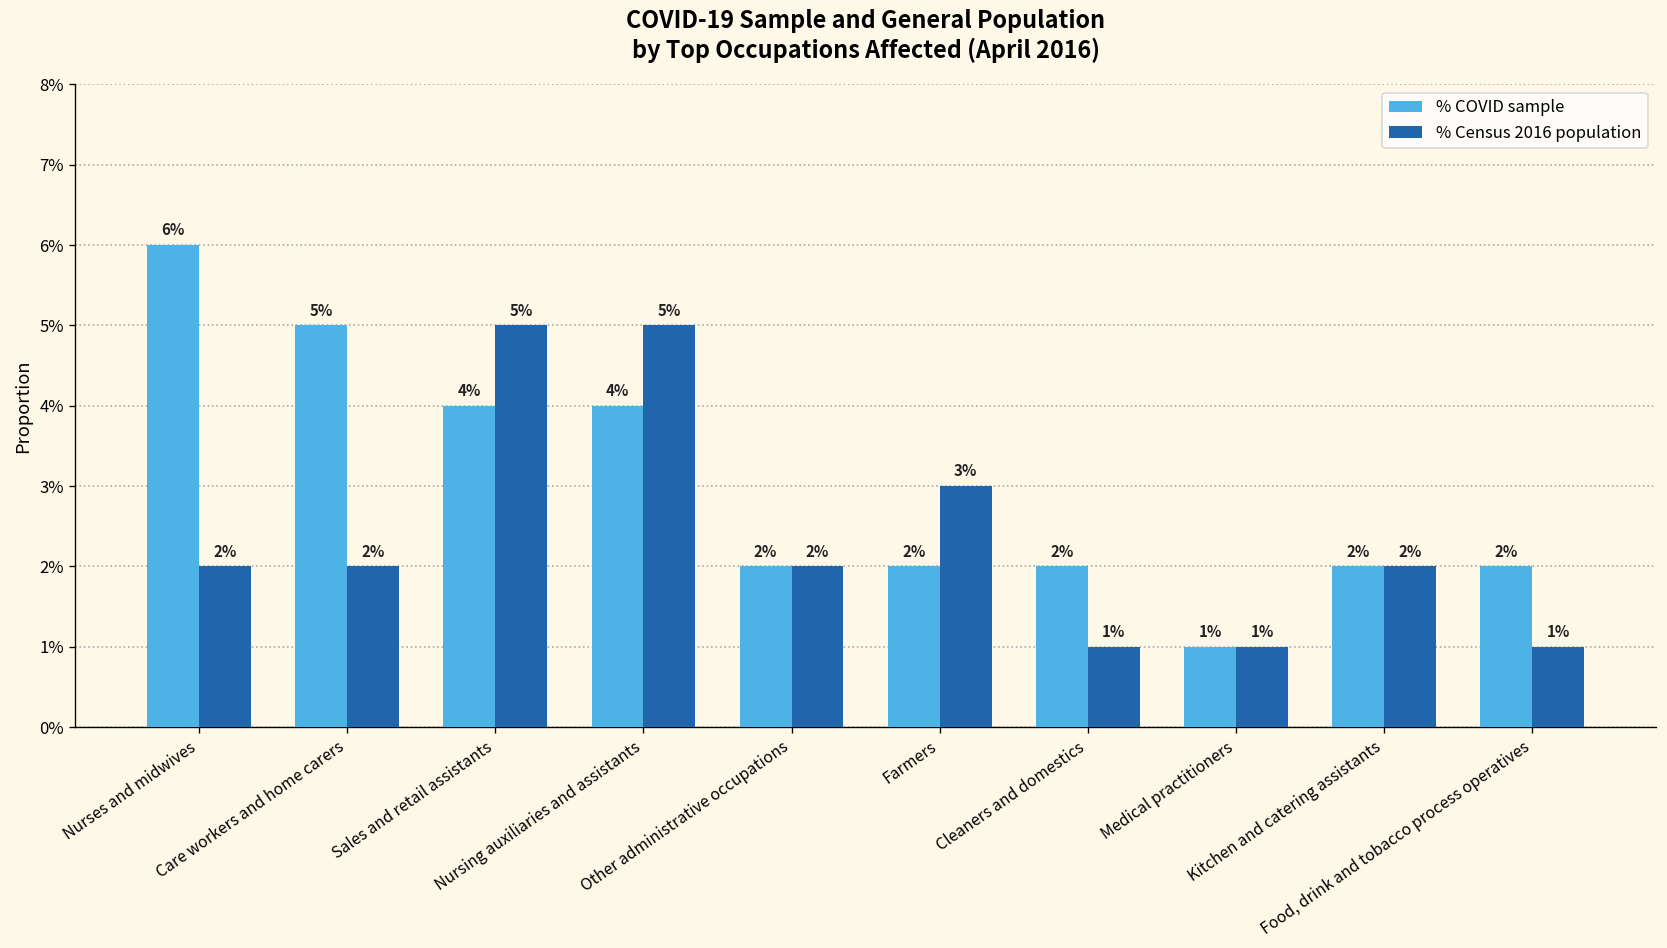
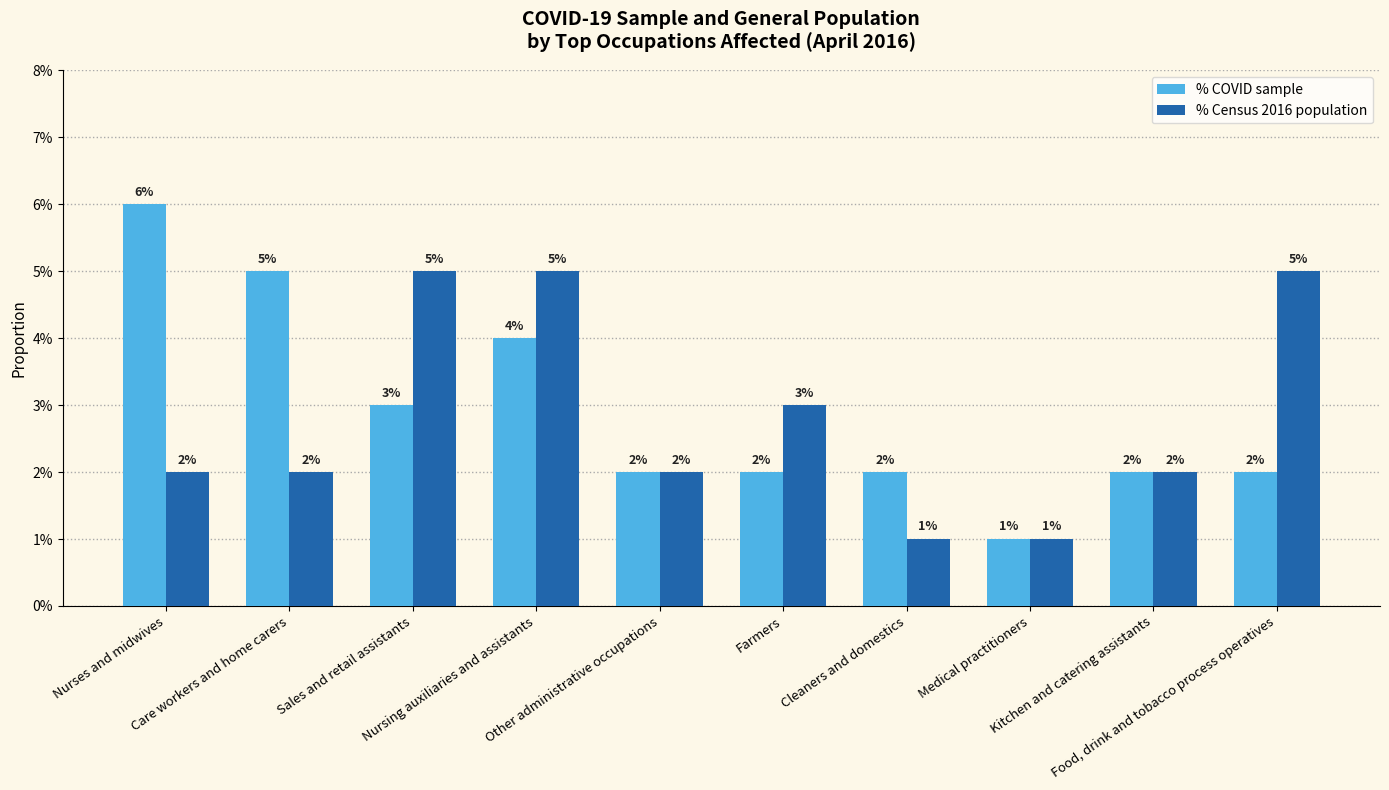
% COVID sample, Sales and retail assistants: 4% -> 3%
% Census 2016 population, Food, drink and tobacco process operatives: 1% -> 5%
